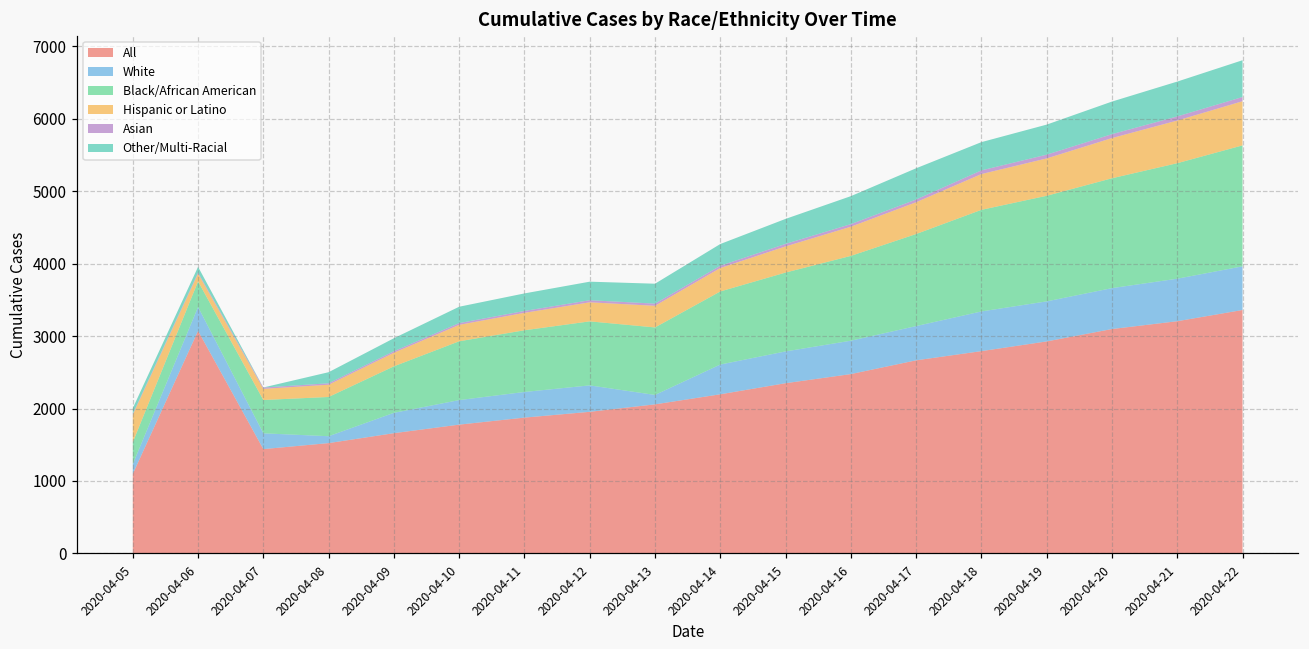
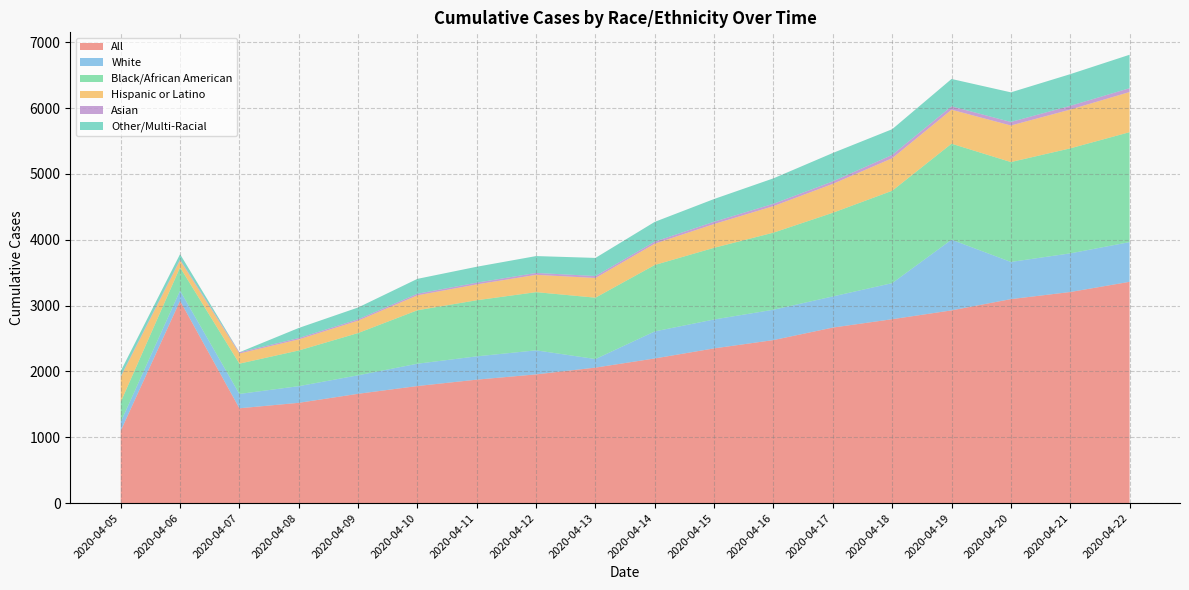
White, 2020-04-06: 300 -> 200
White, 2020-04-08: 100 -> 300
White, 2020-04-19: 600 -> 1100
